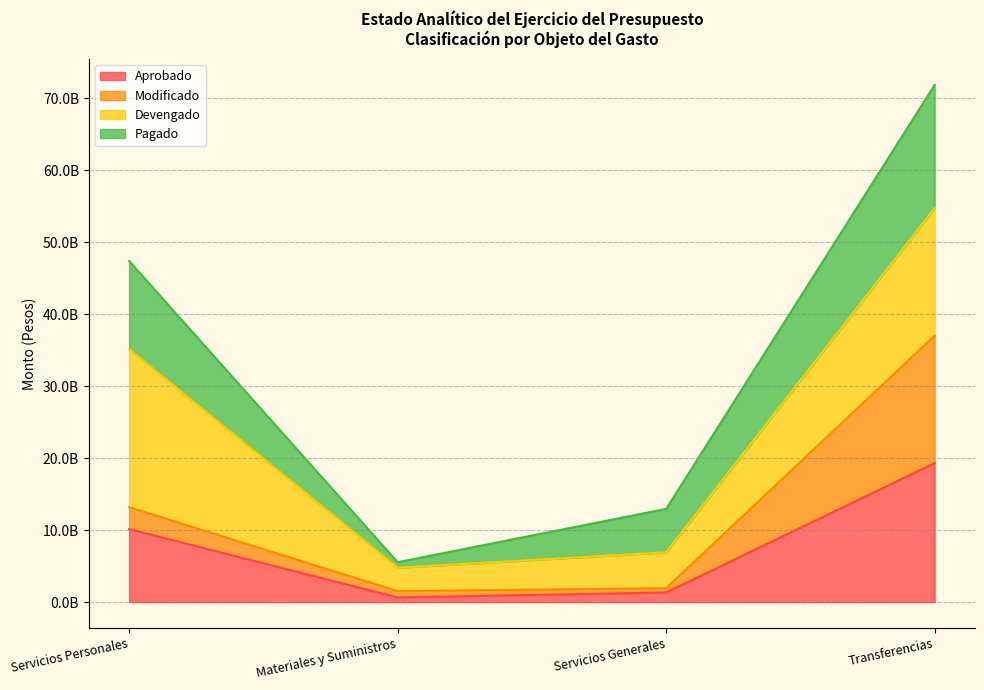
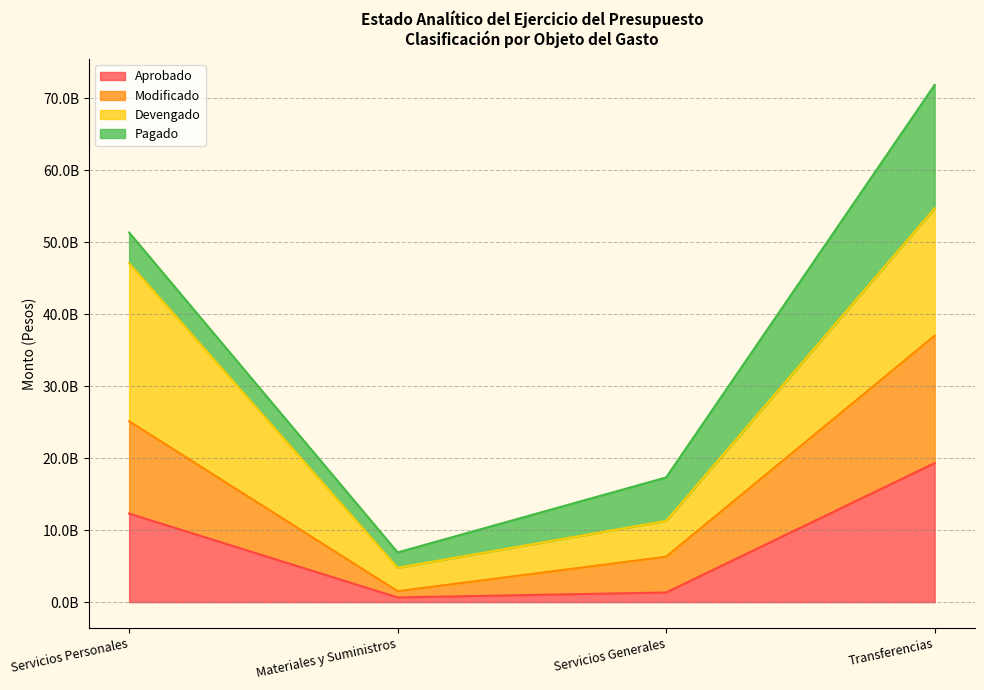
Aprobado, Servicios Personales: 10000000000 -> 12000000000
Modificado, Servicios Personales: 3000000000 -> 13000000000
Pagado, Servicios Personales: 12000000000 -> 4000000000
Pagado, Materiales y Suministros: 1000000000 -> 2000000000
Modificado, Servicios Generales: 1000000000 -> 5000000000
